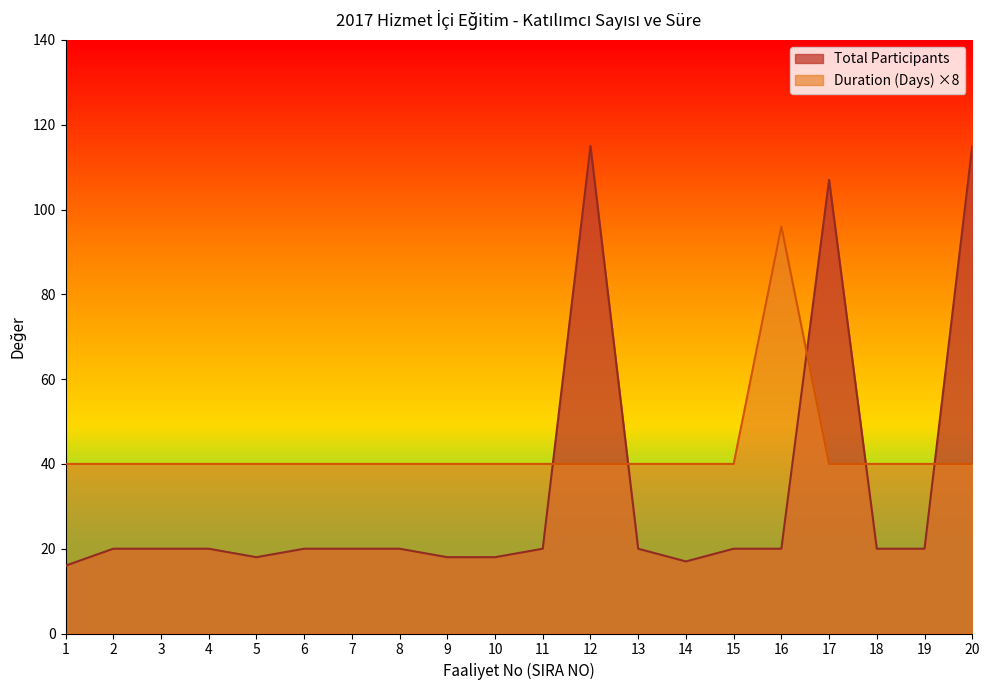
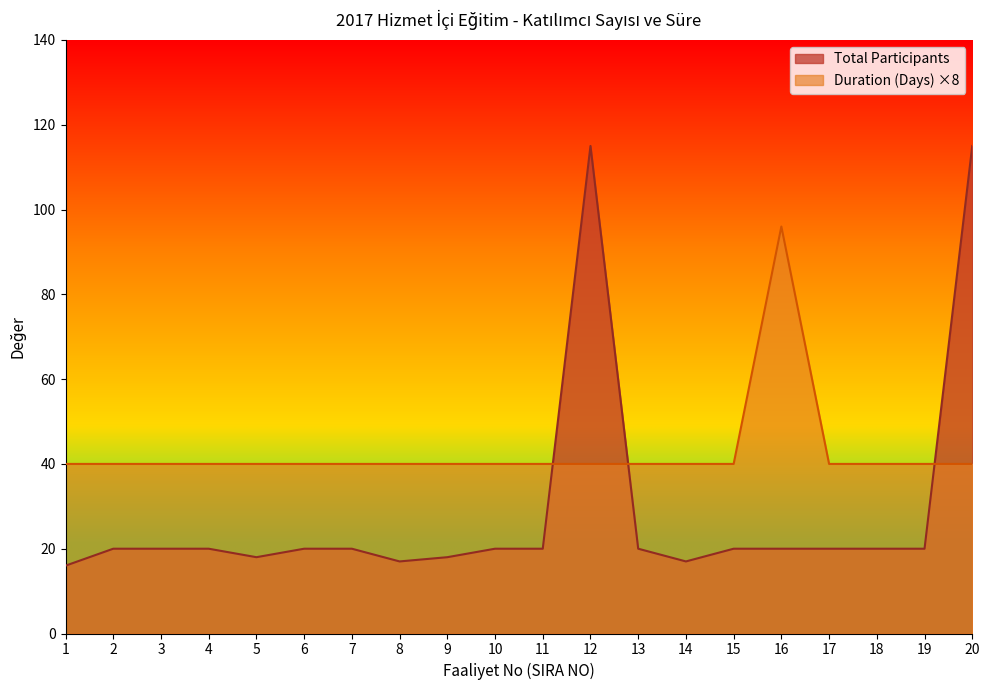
Total Participants, 8: 20 -> 17
Total Participants, 10: 18 -> 20
Total Participants, 17: 107 -> 20
